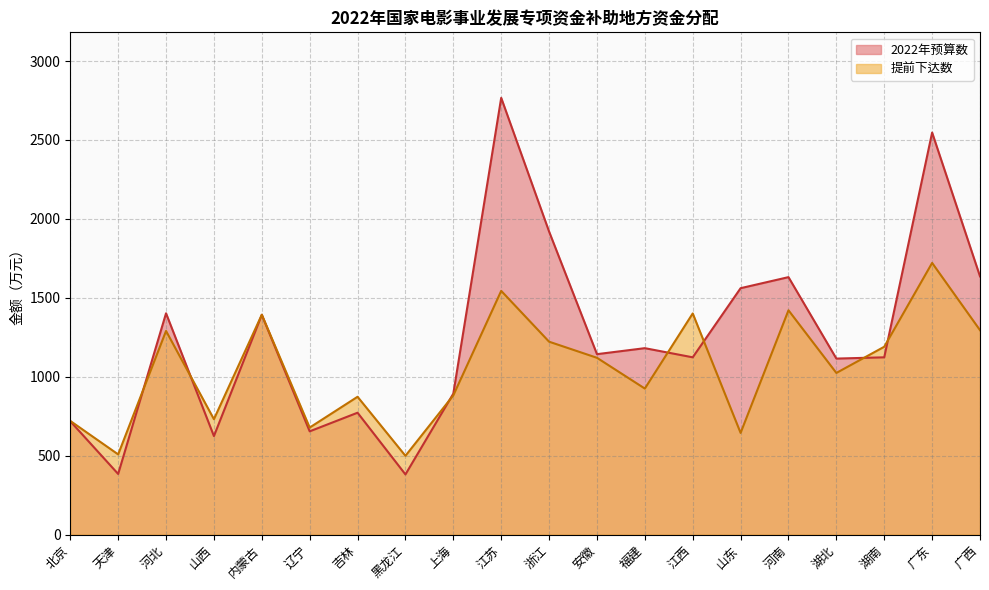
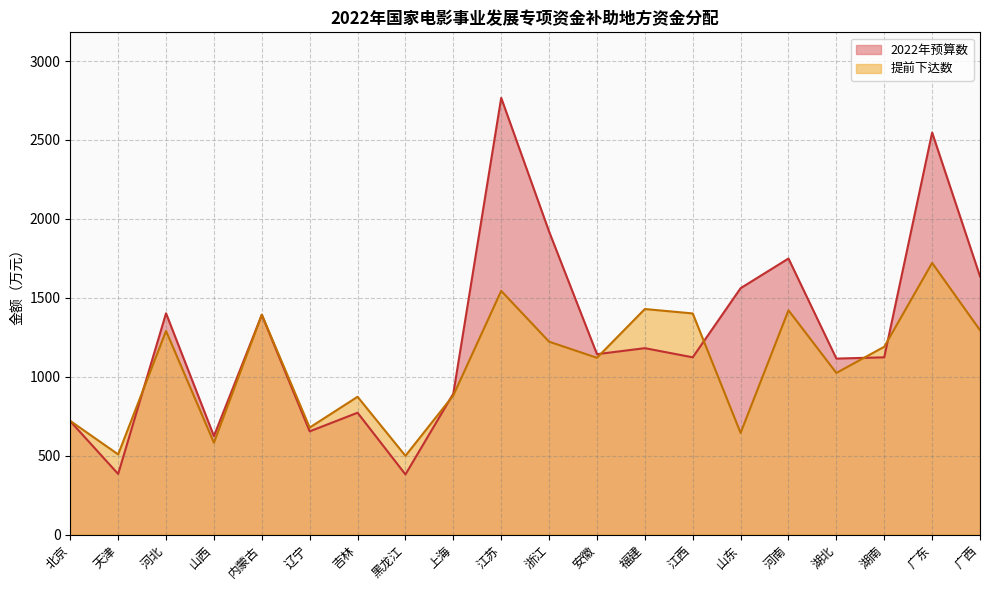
提前下达数, 山西: 730 -> 580
提前下达数, 福建: 930 -> 1430
2022年预算数, 河南: 1630 -> 1750
